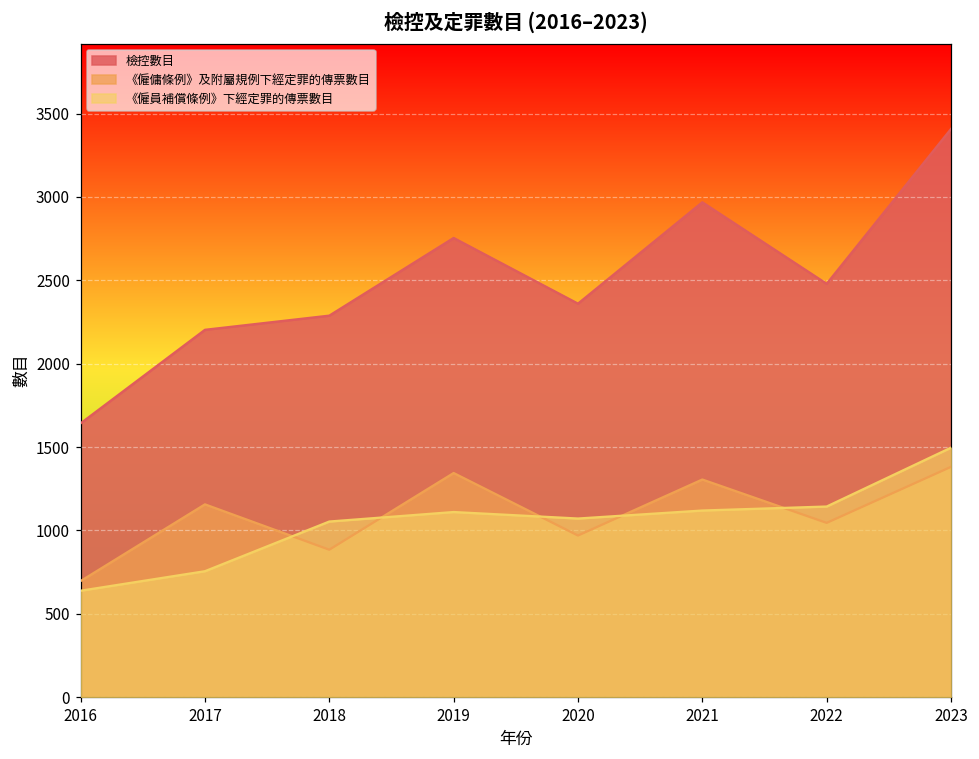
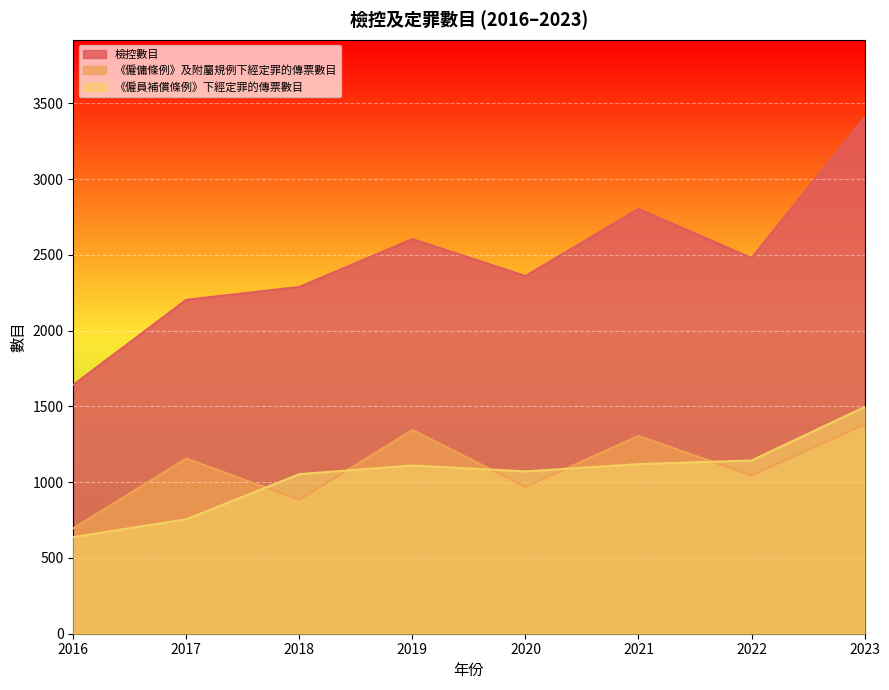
檢控數目, 2019: 2750 -> 2600
檢控數目, 2021: 2970 -> 2800
